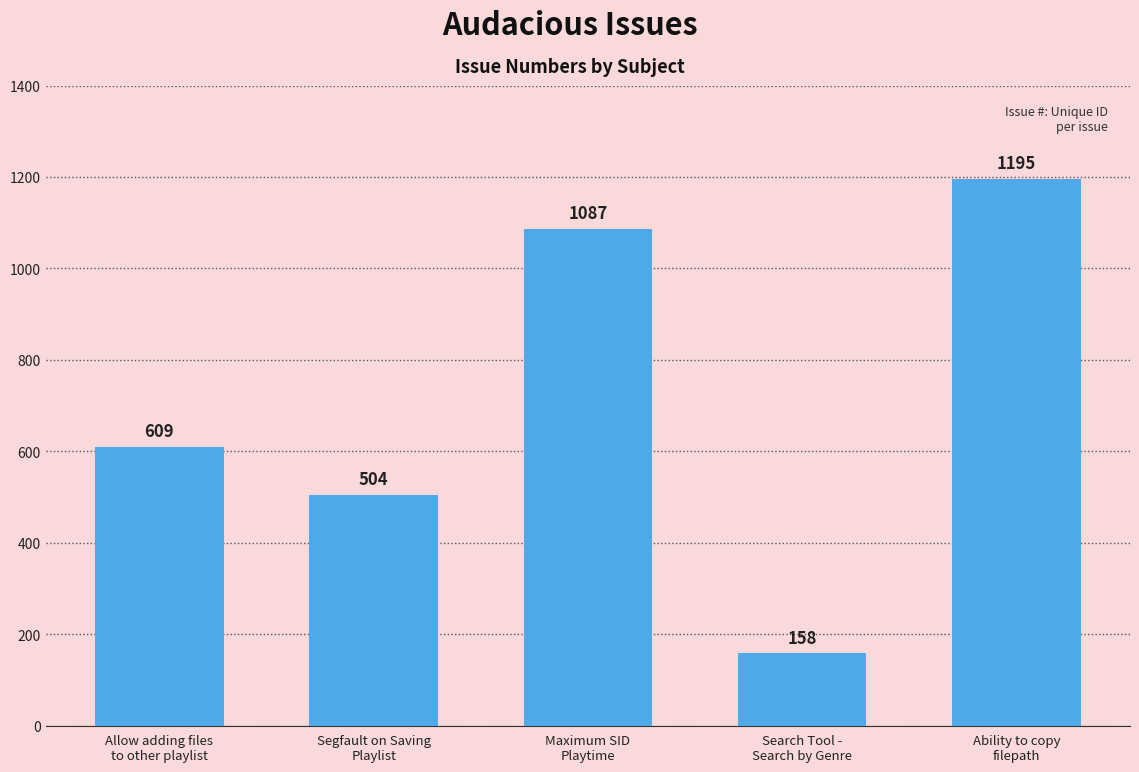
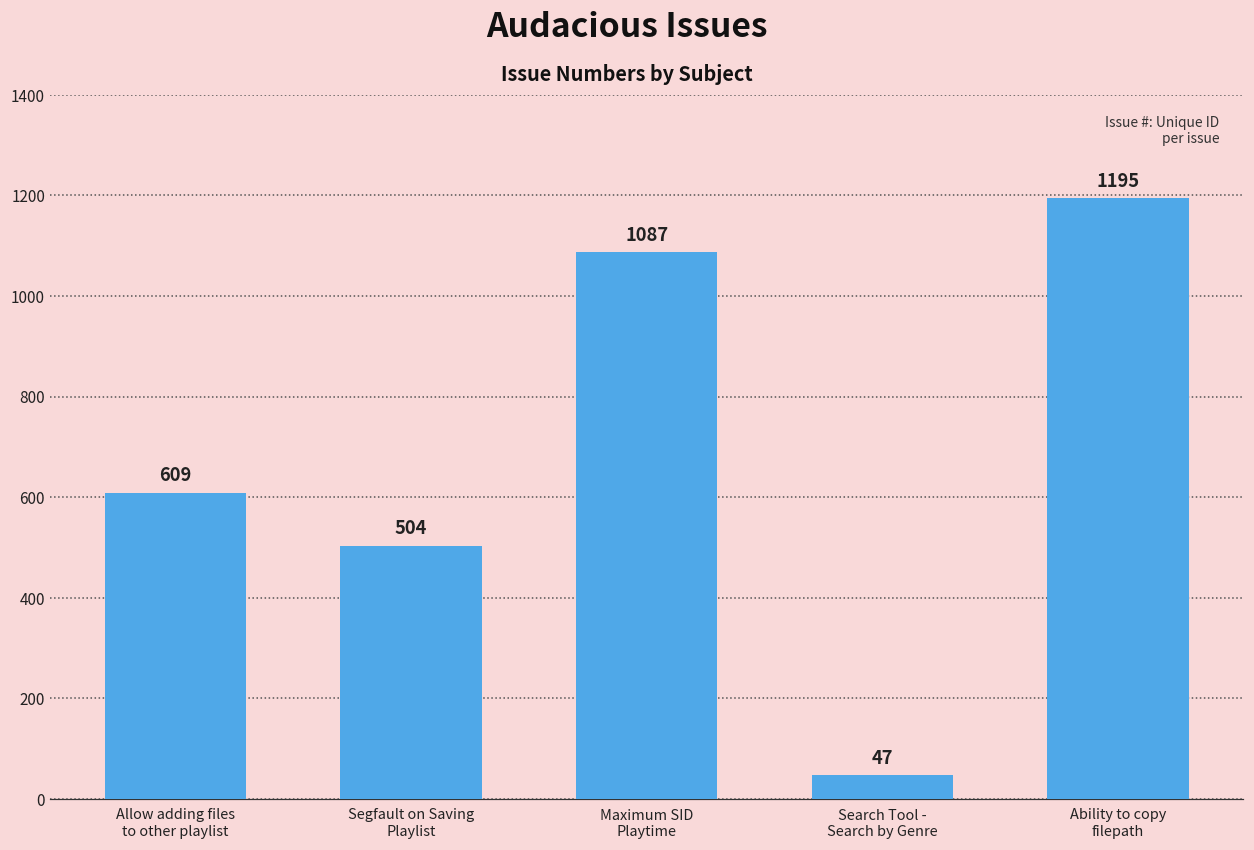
Search Tool - Search by Genre: 158 -> 47
